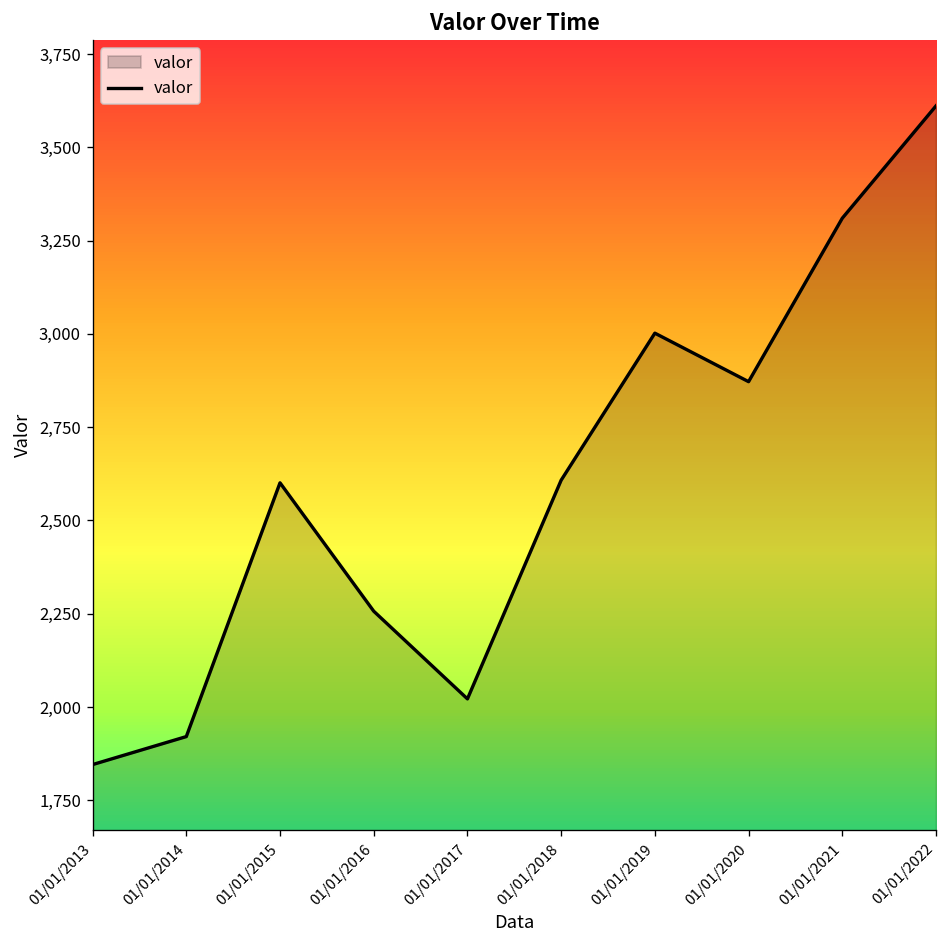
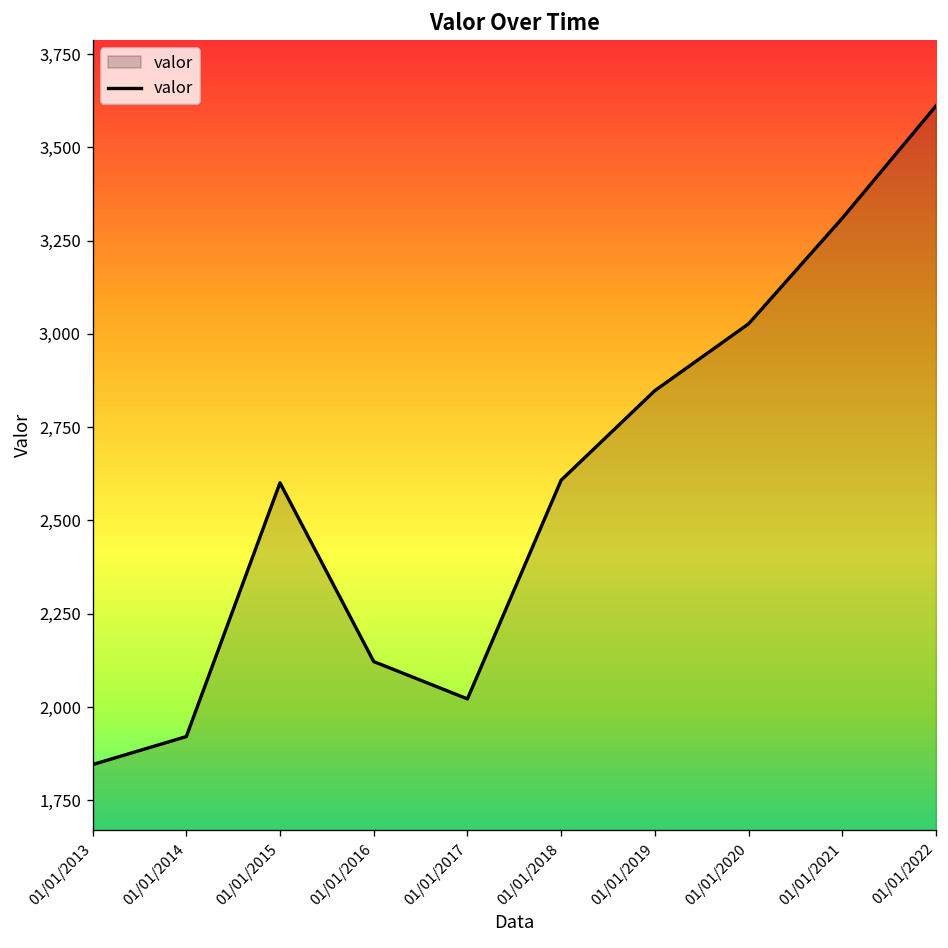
01/01/2016: 2,260 -> 2,120
01/01/2019: 3,000 -> 2,850
01/01/2020: 2,870 -> 3,030
